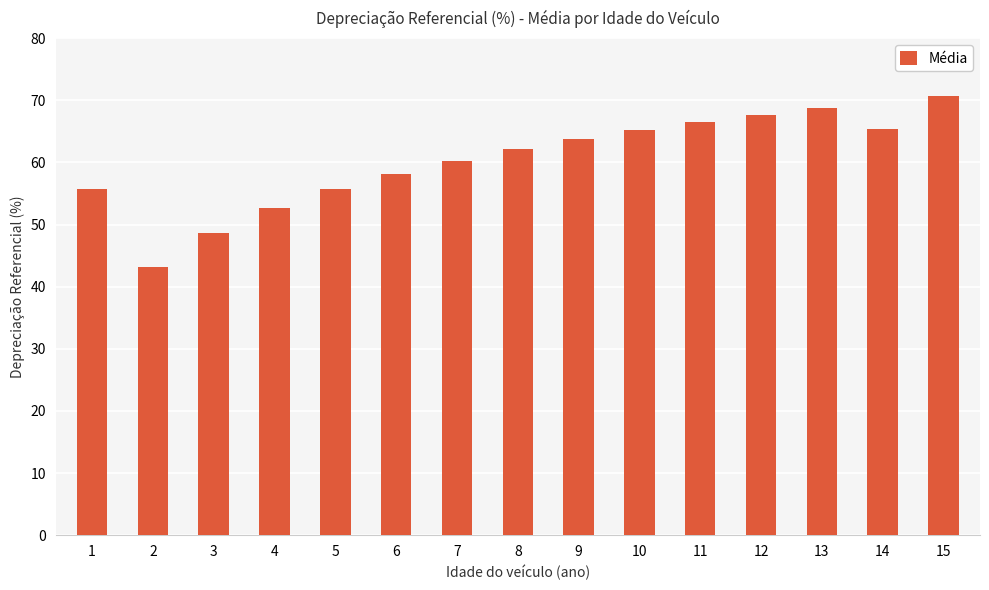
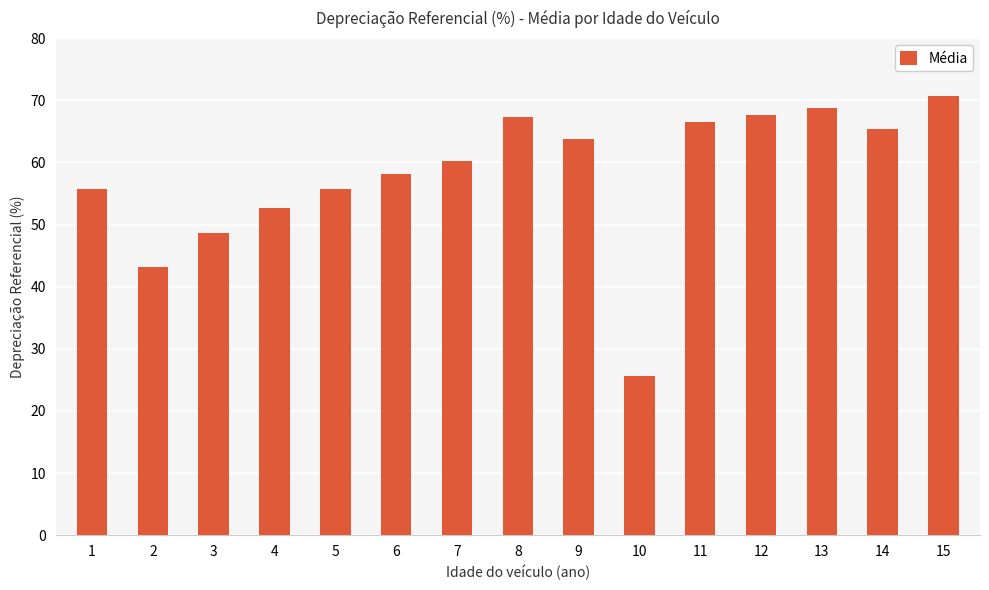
8: 62 -> 67
10: 65 -> 26
